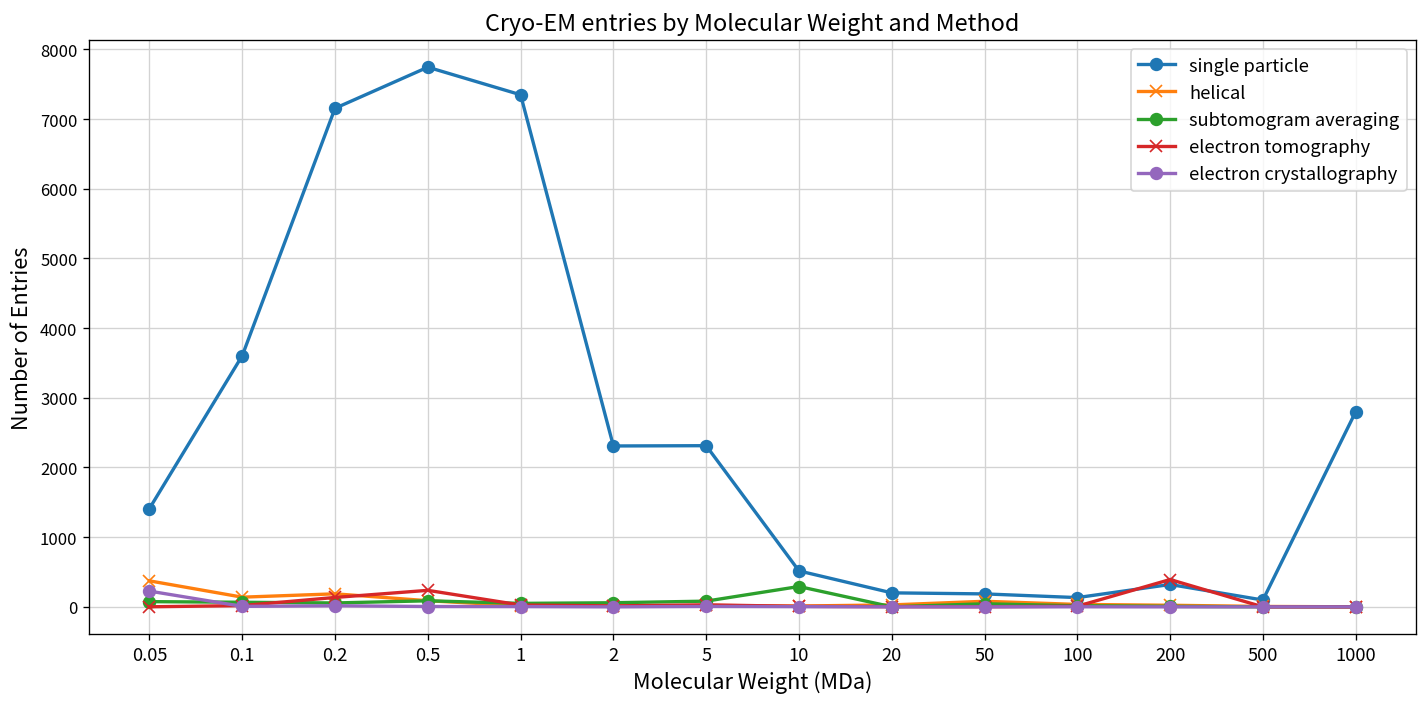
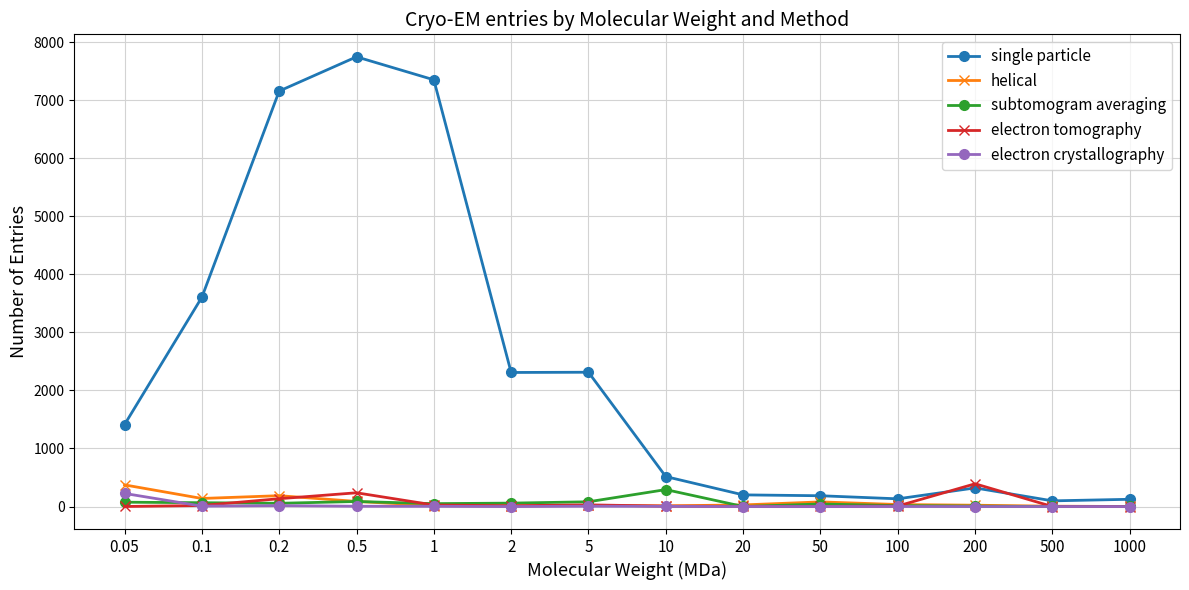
single particle, 1000: 2800 -> 100
